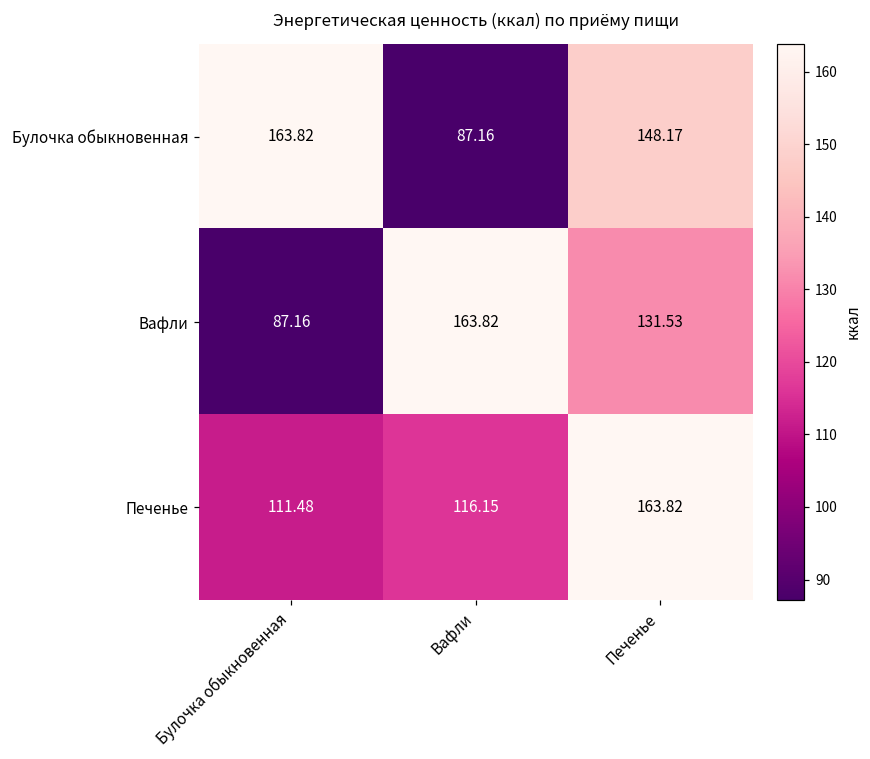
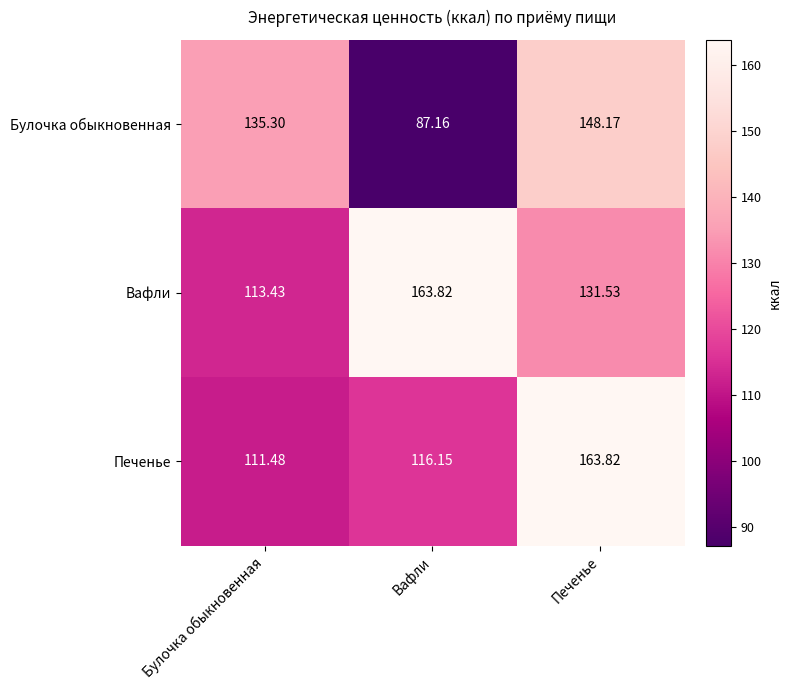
Булочка обыкновенная, Булочка обыкновенная: 163.82 -> 135.30
Вафли, Булочка обыкновенная: 87.16 -> 113.43
